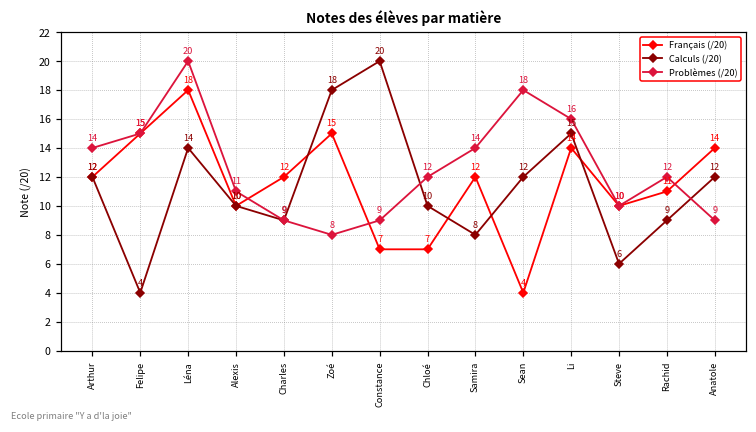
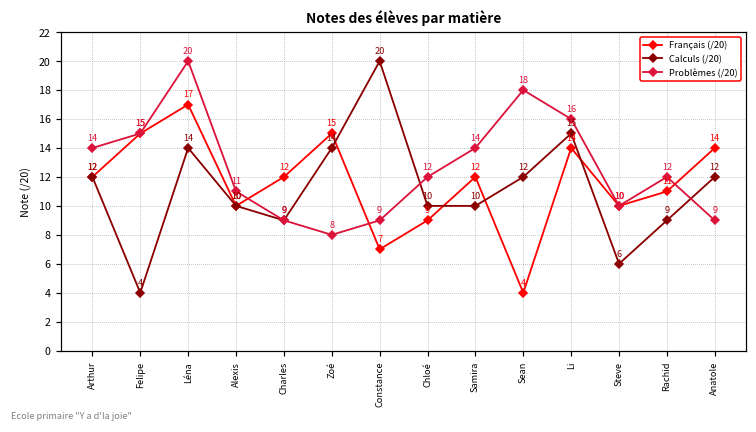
Français (/20), Léna: 18 -> 17
Calculs (/20), Zoé: 18 -> 14
Français (/20), Chloé: 7 -> 9
Calculs (/20), Samira: 8 -> 10
